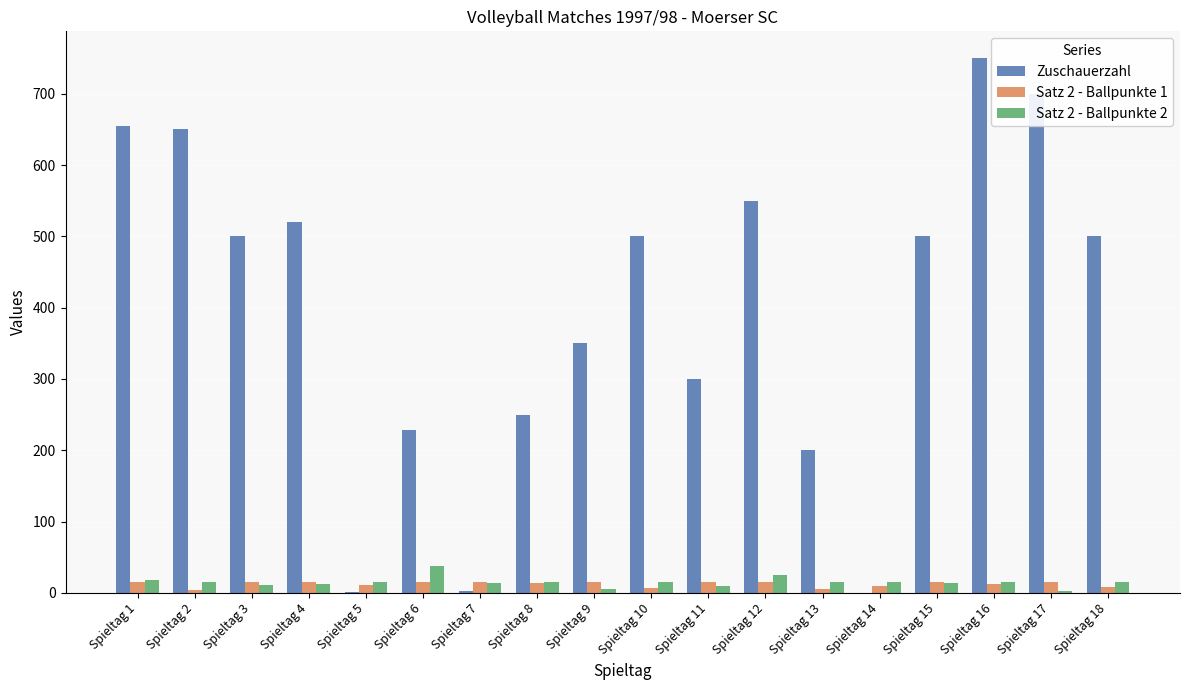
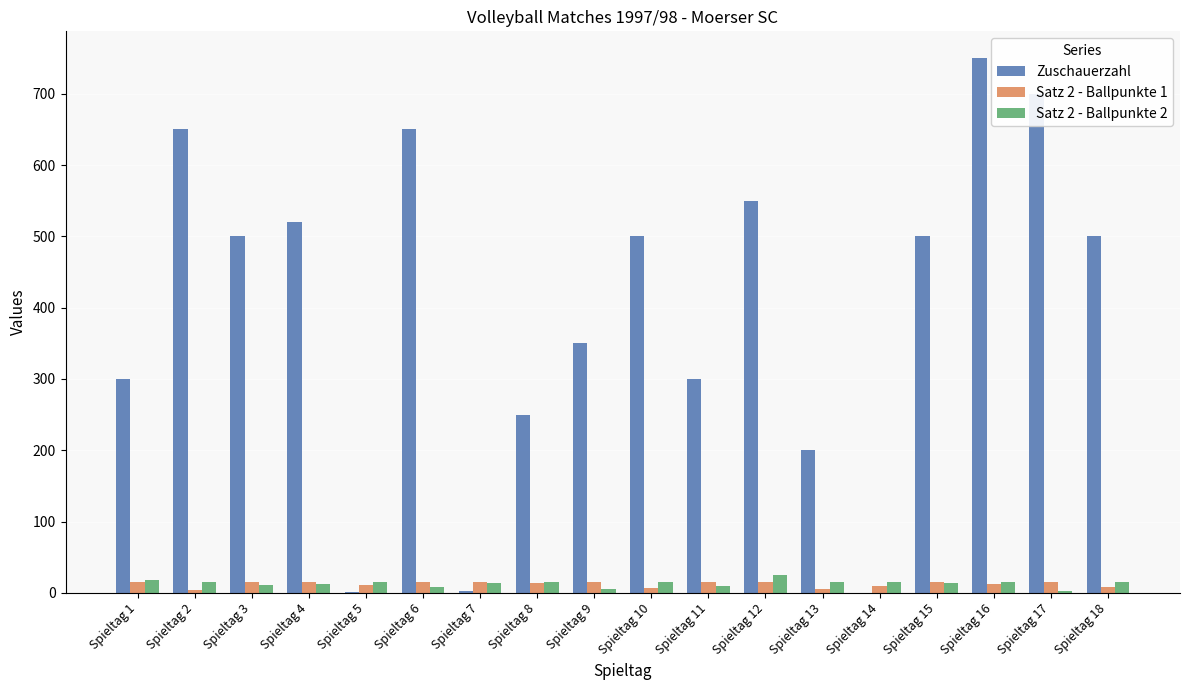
Zuschauerzahl, Spieltag 1: 660 -> 300
Zuschauerzahl, Spieltag 6: 230 -> 650
Satz 2 - Ballpunkte 2, Spieltag 6: 40 -> 10
